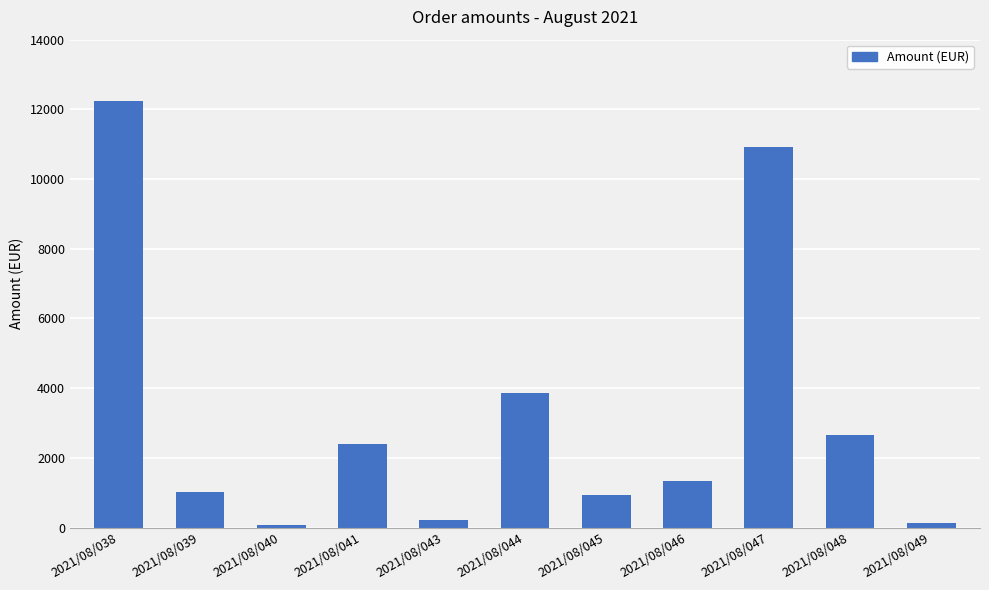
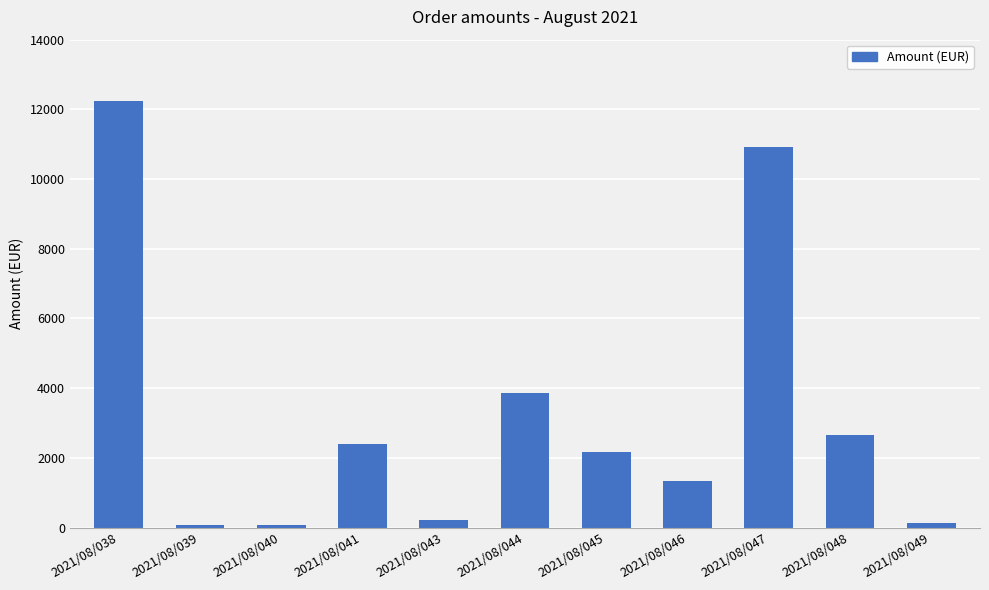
2021/08/039: 1000 -> 100
2021/08/045: 900 -> 2200
